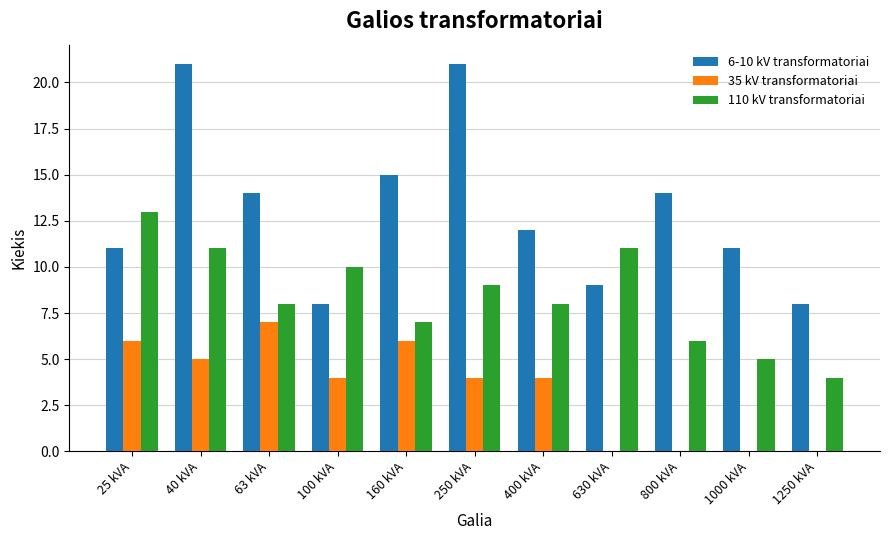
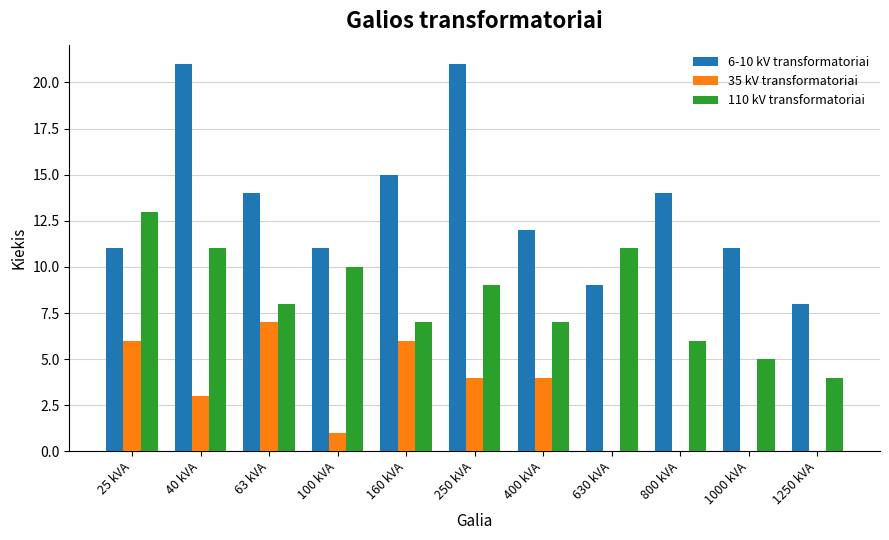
35 kV transformatoriai, 40 kVA: 5 -> 3
6-10 kV transformatoriai, 100 kVA: 8 -> 11
35 kV transformatoriai, 100 kVA: 4 -> 1
110 kV transformatoriai, 400 kVA: 8 -> 7
